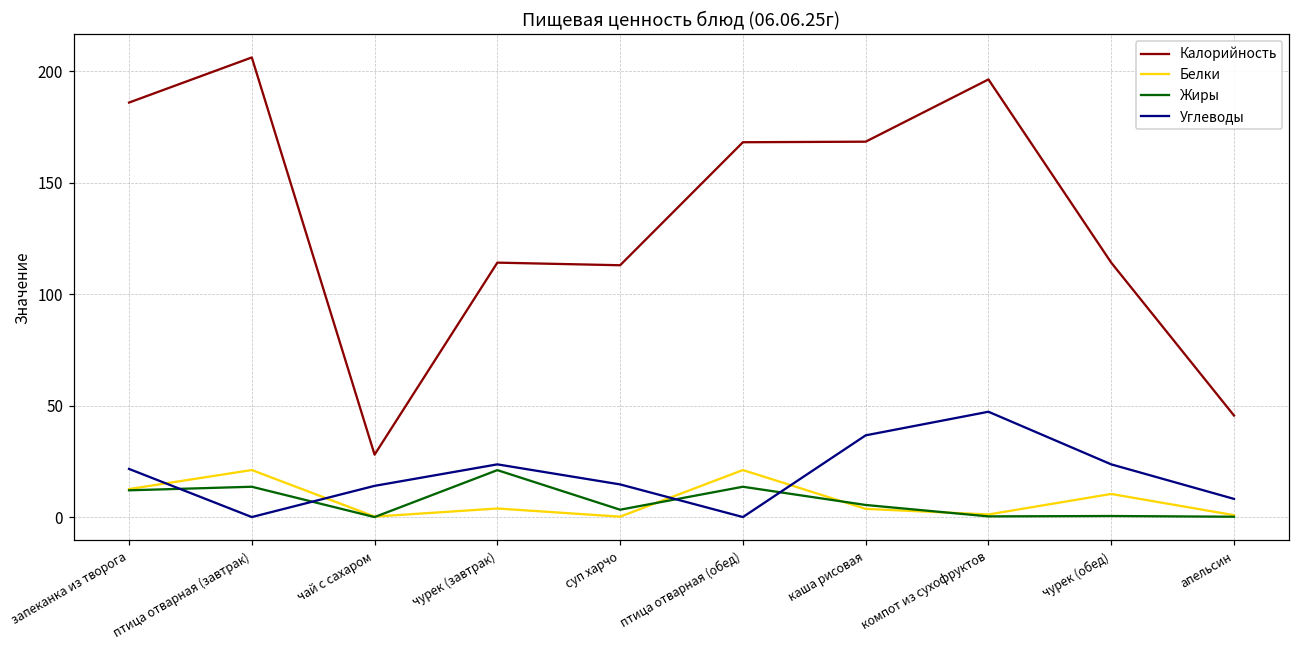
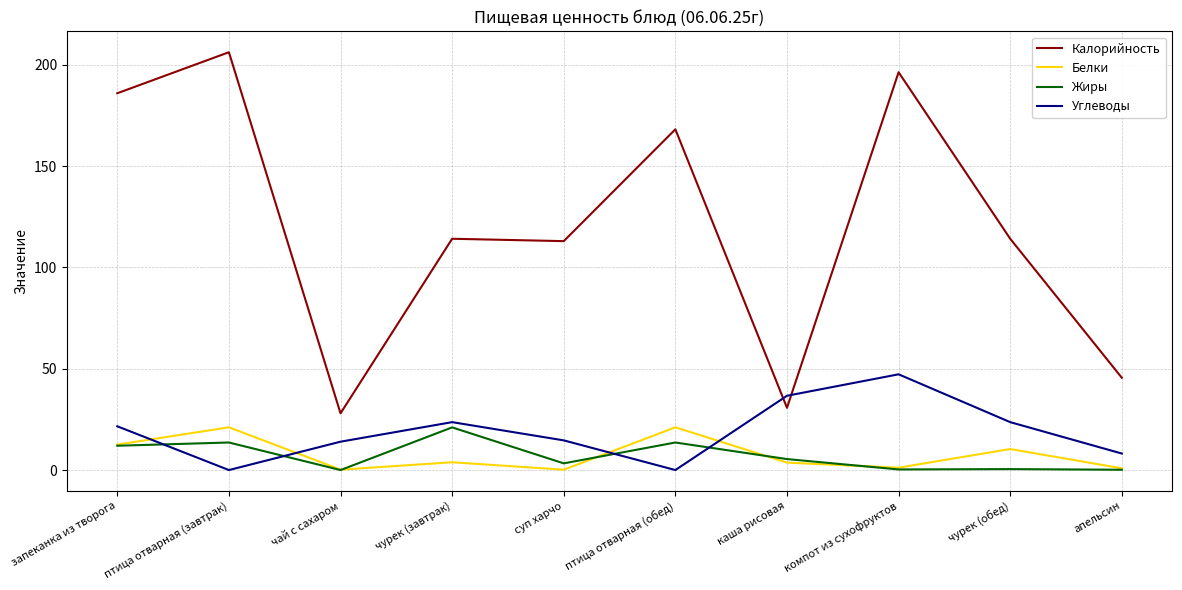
Калорийность, каша рисовая: 168 -> 31
